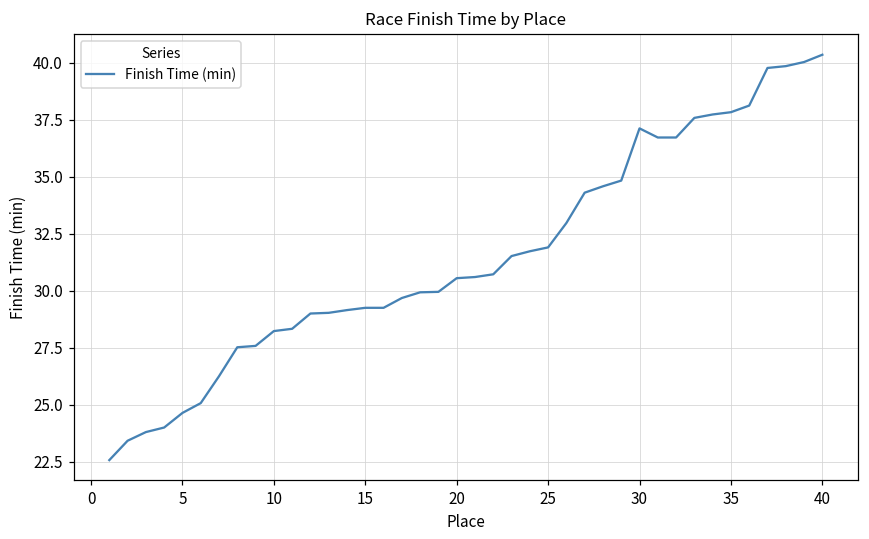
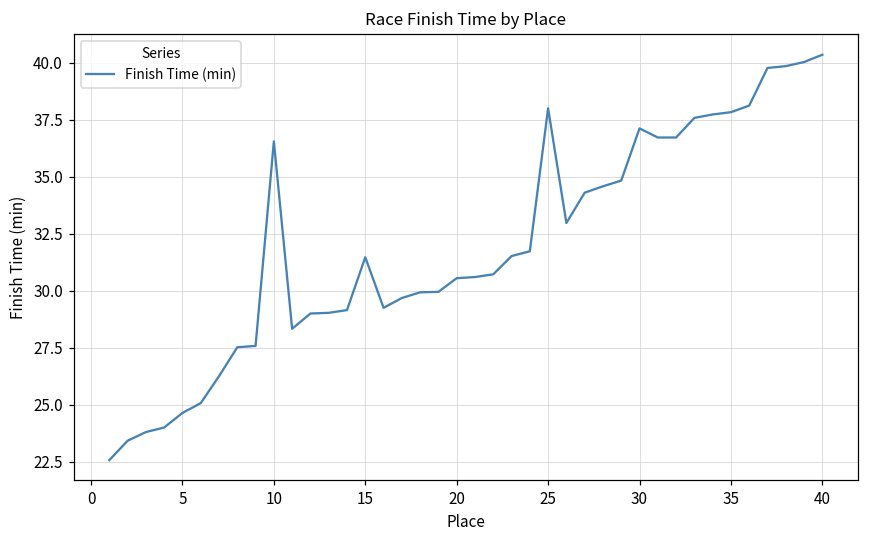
10: 28.2 -> 36.6
15: 29.3 -> 31.5
25: 31.9 -> 38.0
